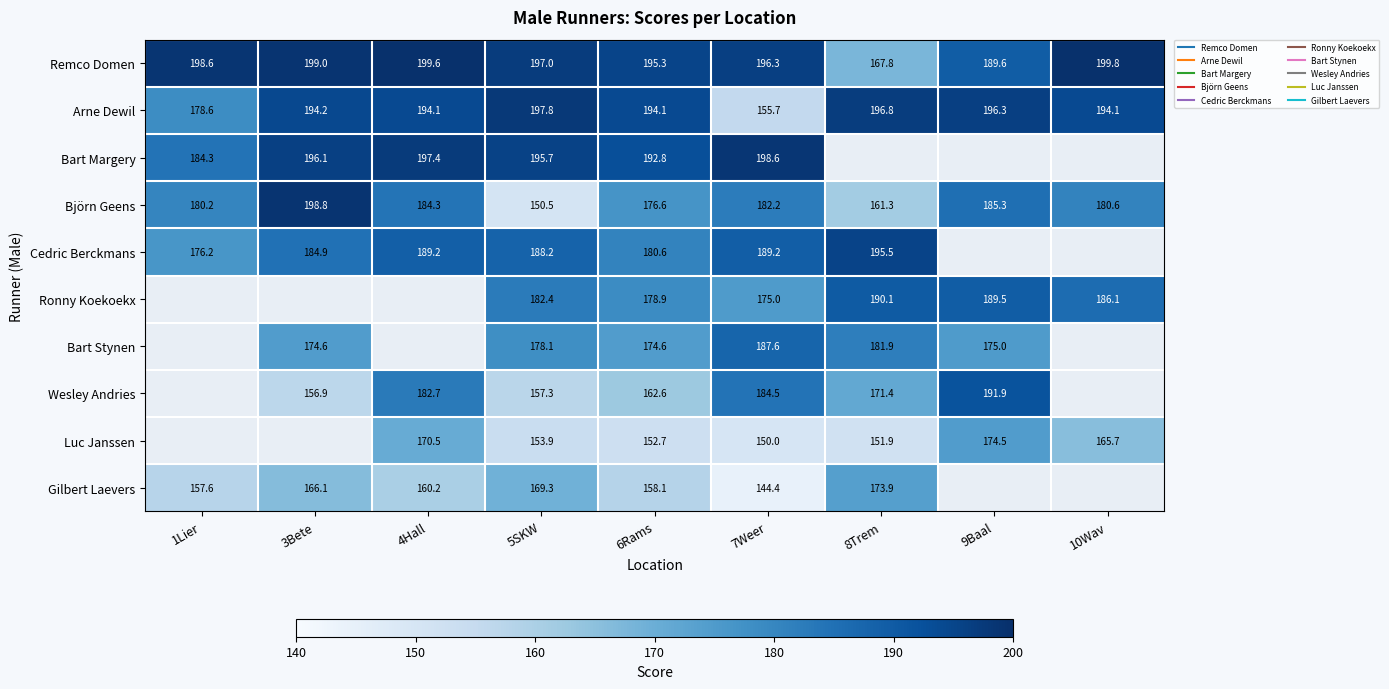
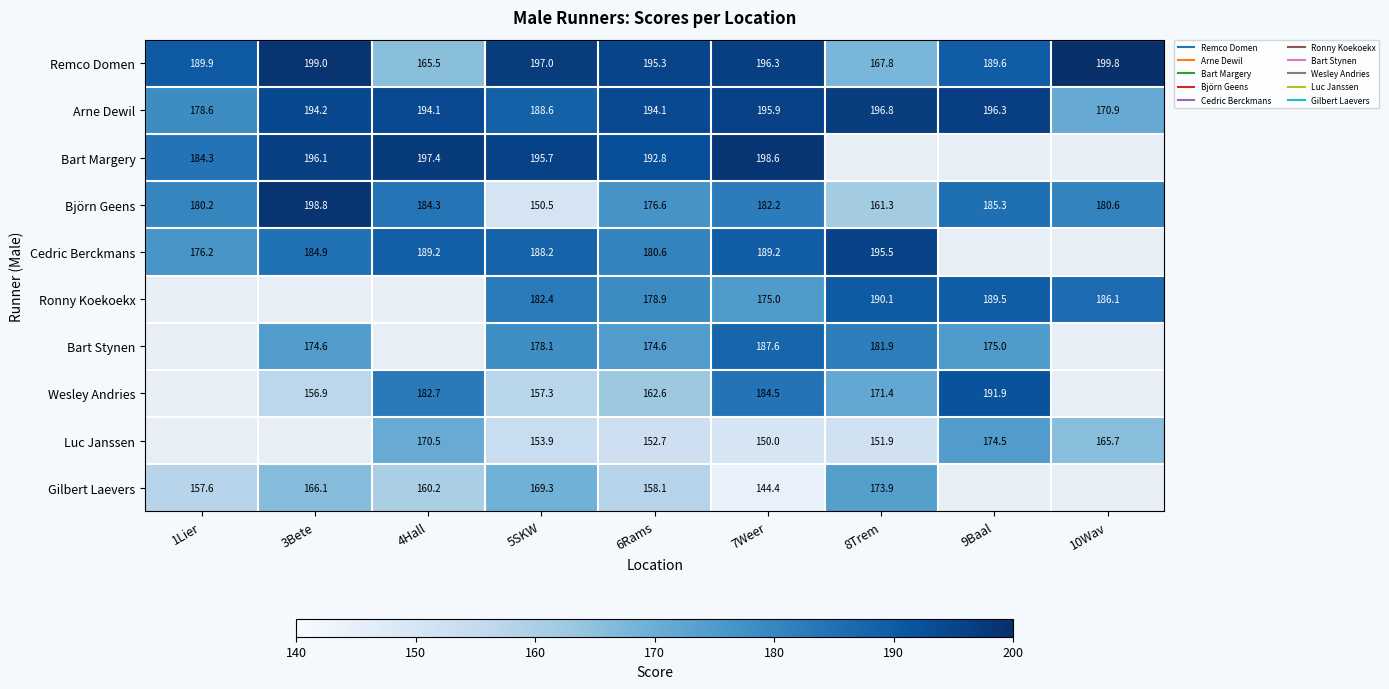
Remco Domen, 1Lier: 198.6 -> 189.9
Remco Domen, 4Hall: 199.6 -> 165.5
Arne Dewil, 5SKW: 197.8 -> 188.6
Arne Dewil, 7Weer: 155.7 -> 195.9
Arne Dewil, 10Wav: 194.1 -> 170.9
